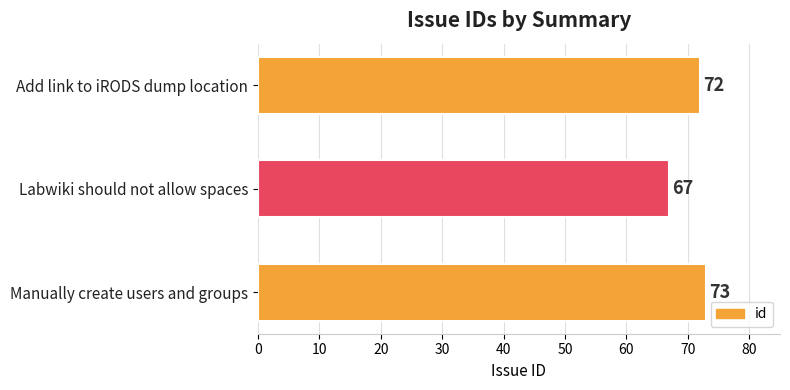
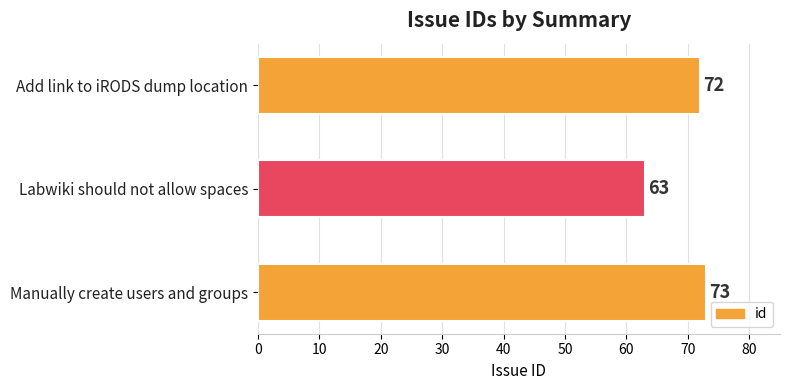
Labwiki should not allow spaces: 67 -> 63
